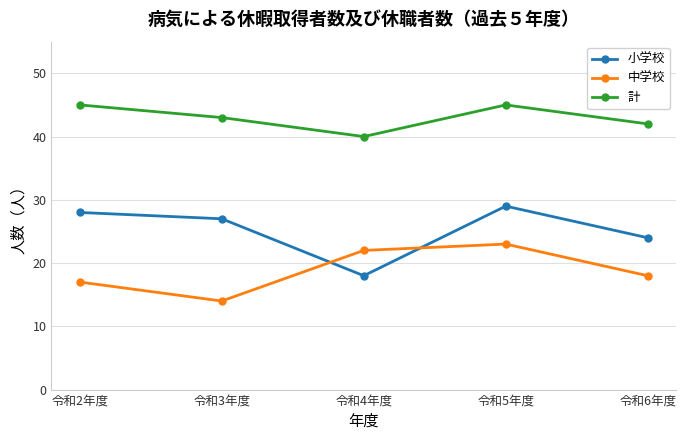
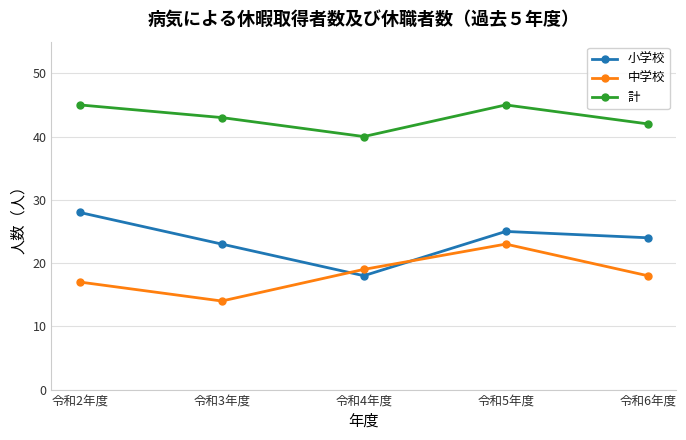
小学校, 令和3年度: 27 -> 23
中学校, 令和4年度: 22 -> 19
小学校, 令和5年度: 29 -> 25
